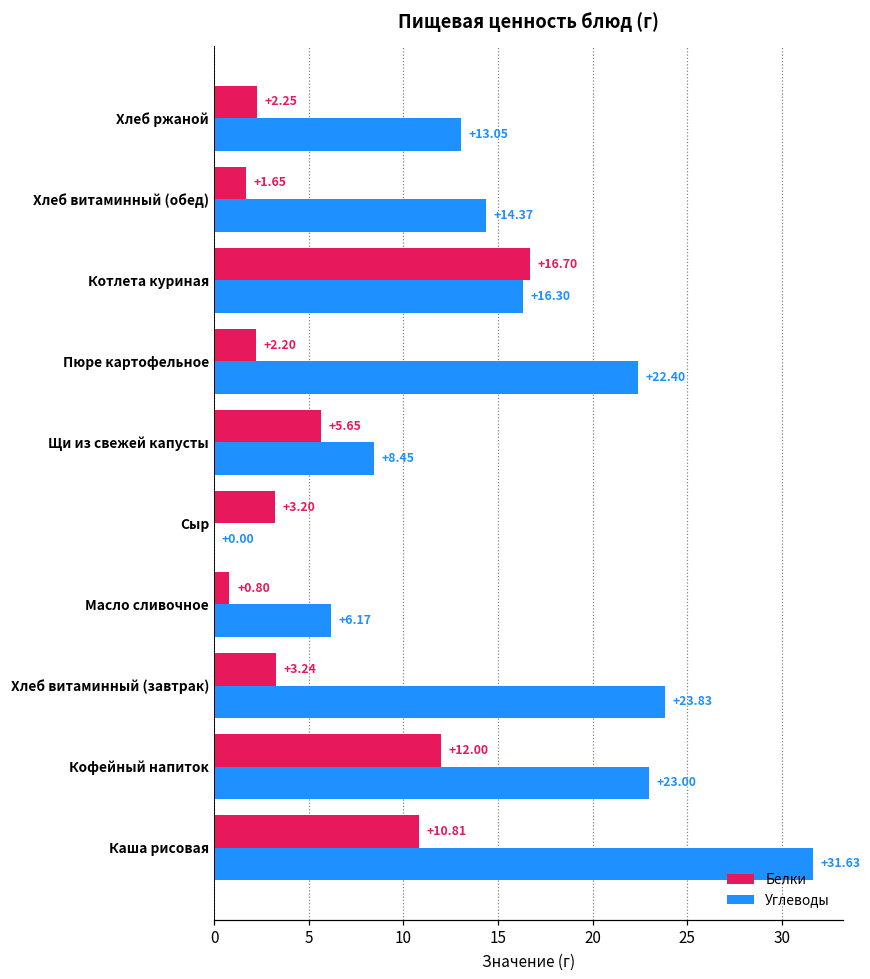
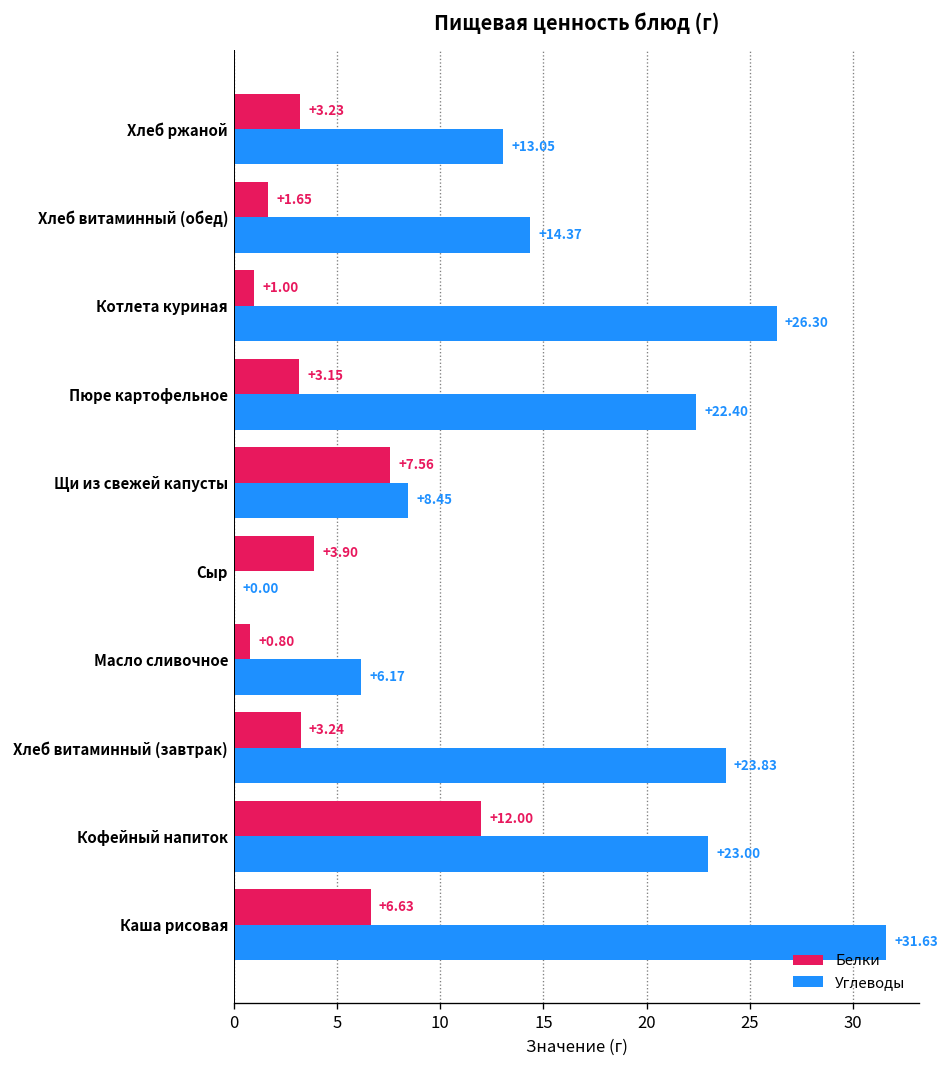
Белки, Хлеб ржаной: +2.25 -> +3.23
Белки, Котлета куриная: +16.70 -> +1.00
Углеводы, Котлета куриная: +16.30 -> +26.30
Белки, Пюре картофельное: +2.20 -> +3.15
Белки, Щи из свежей капусты: +5.65 -> +7.56
Белки, Сыр: +3.20 -> +3.90
Белки, Каша рисовая: +10.81 -> +6.63
